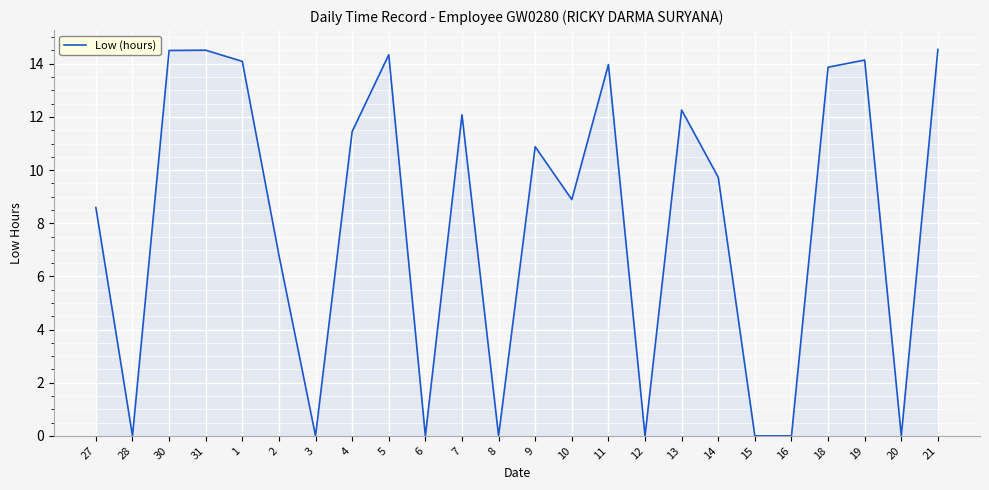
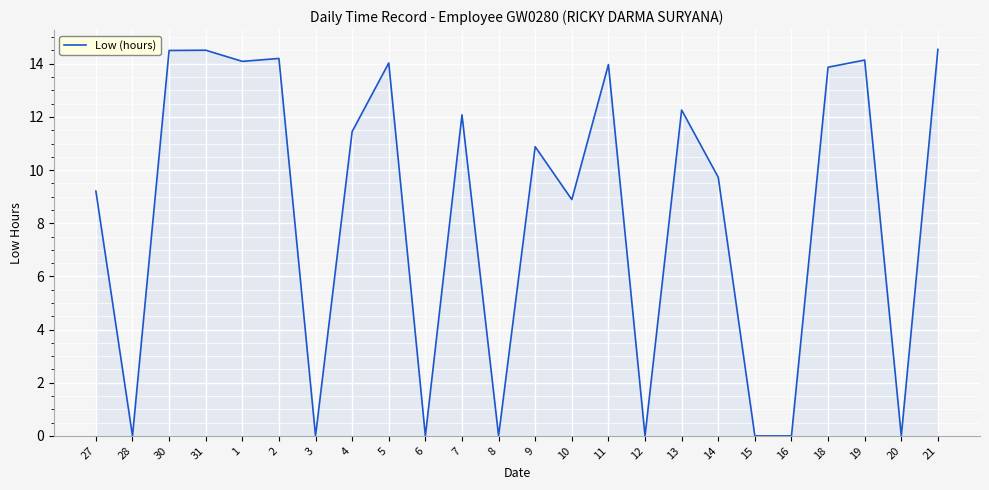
27: 8.6 -> 9.2
2: 6.8 -> 14.2
5: 14.3 -> 14.0
